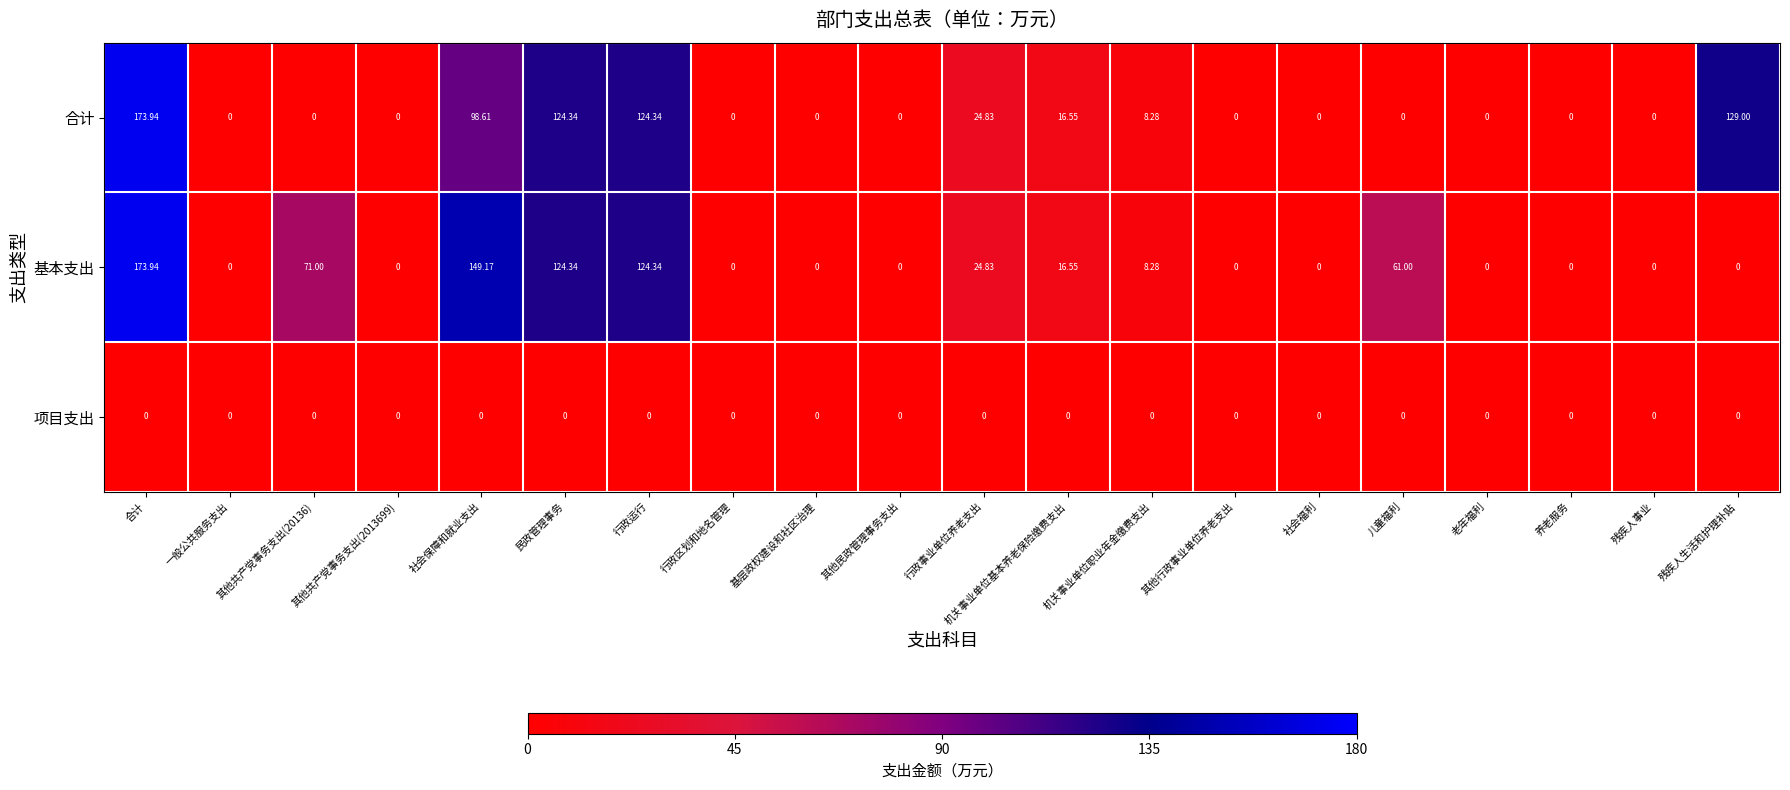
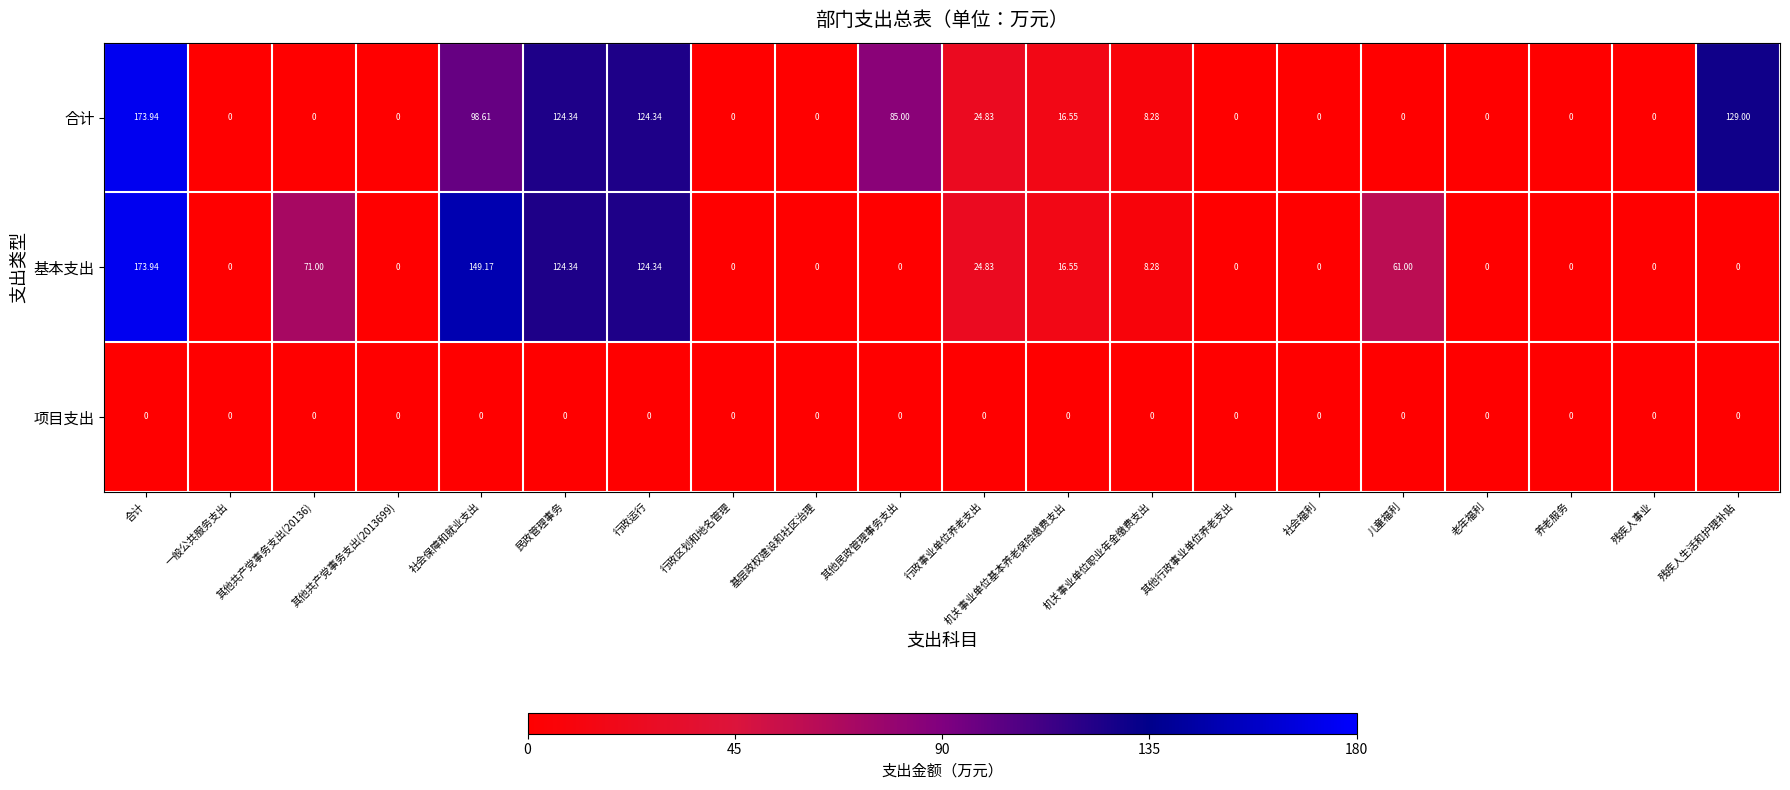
合计, 其他民政管理事务支出: 0 -> 85.00
